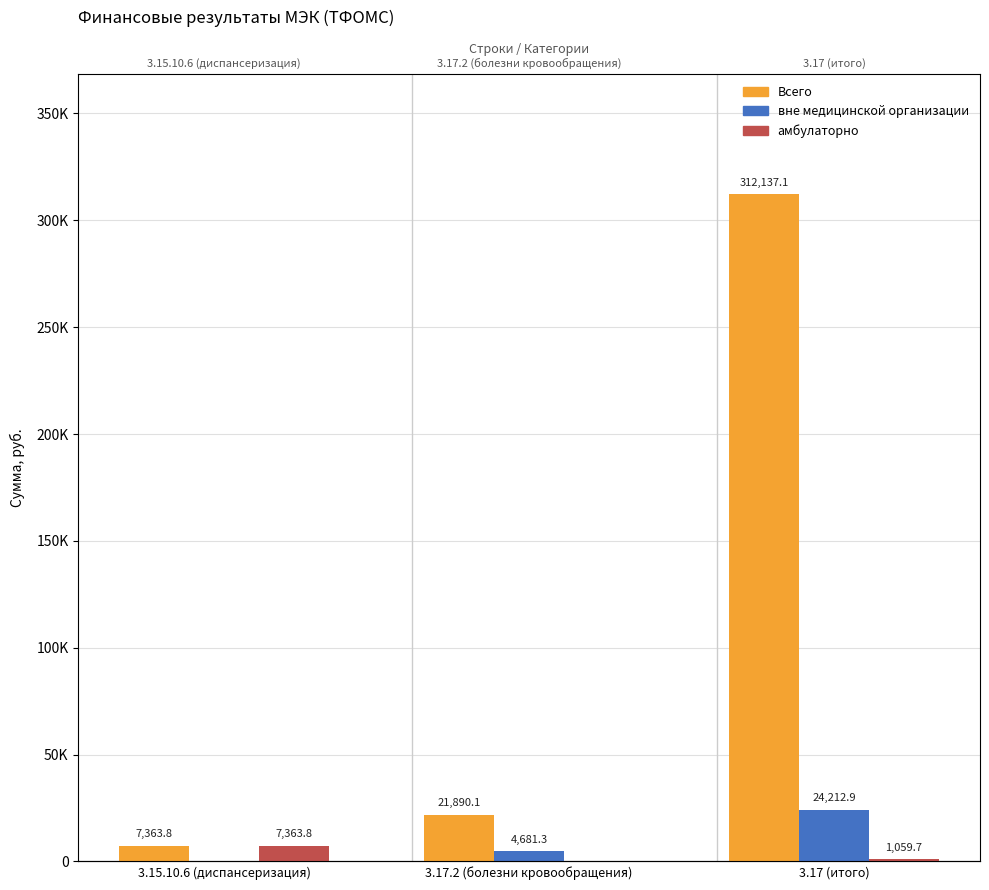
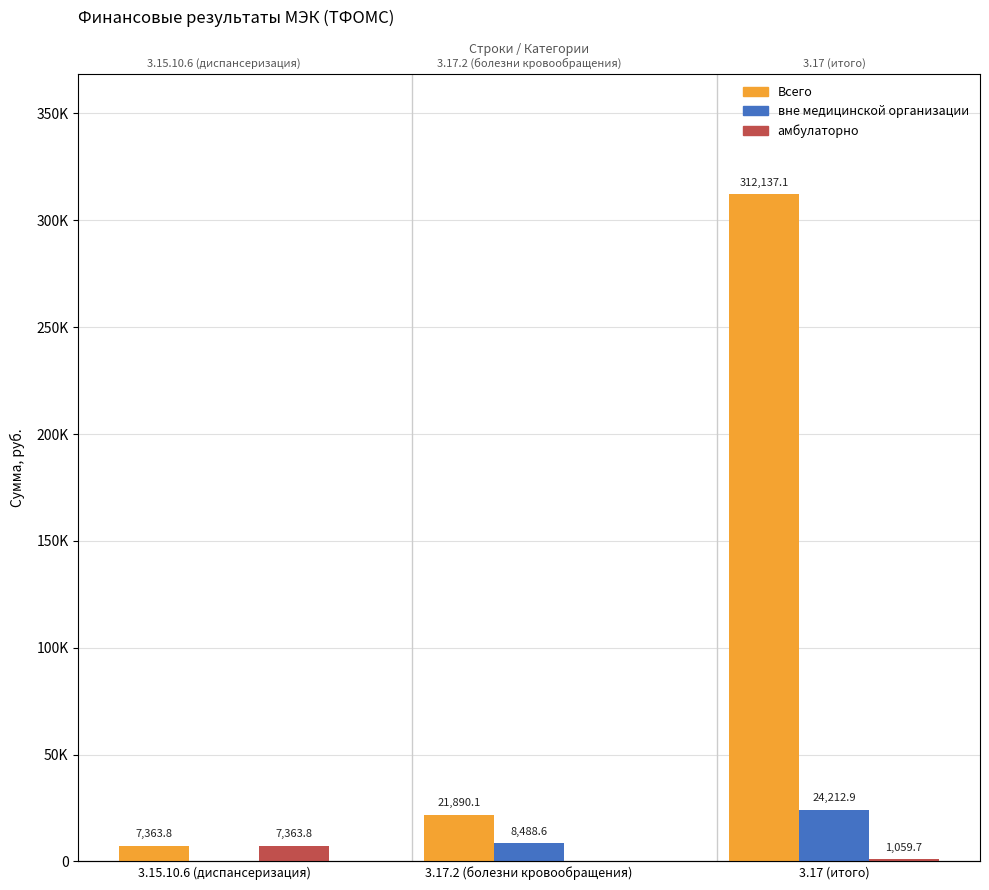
вне медицинской организации, 3.17.2 (болезни кровообращения): 4,681.3 -> 8,488.6
